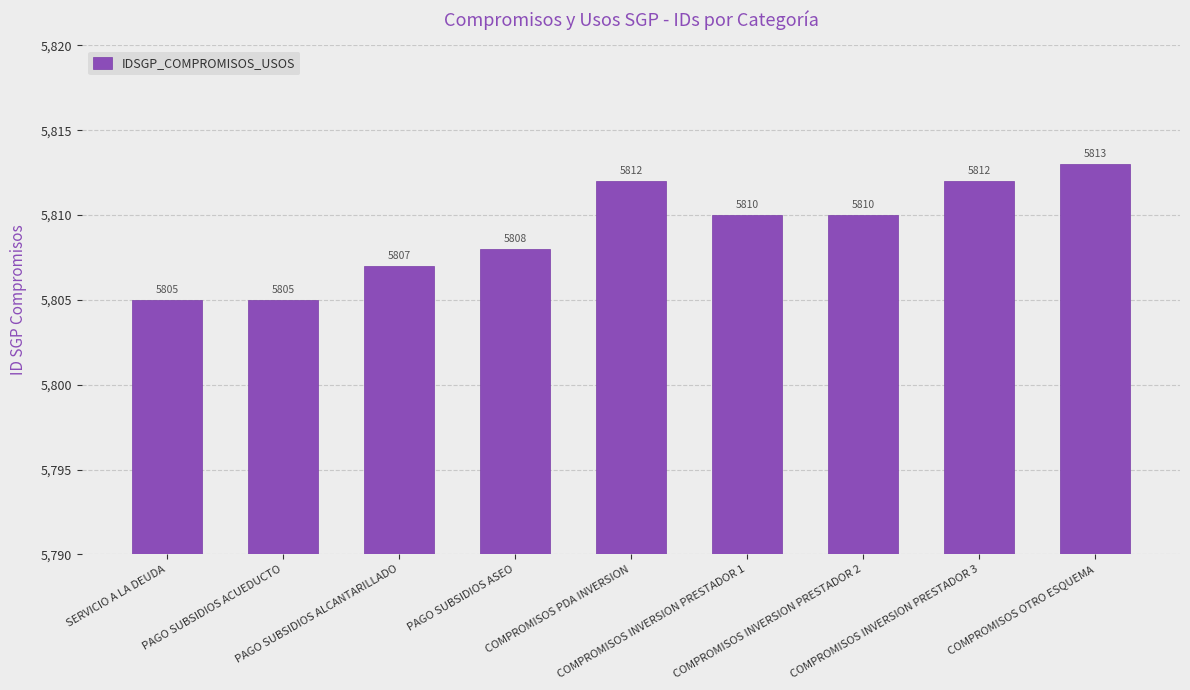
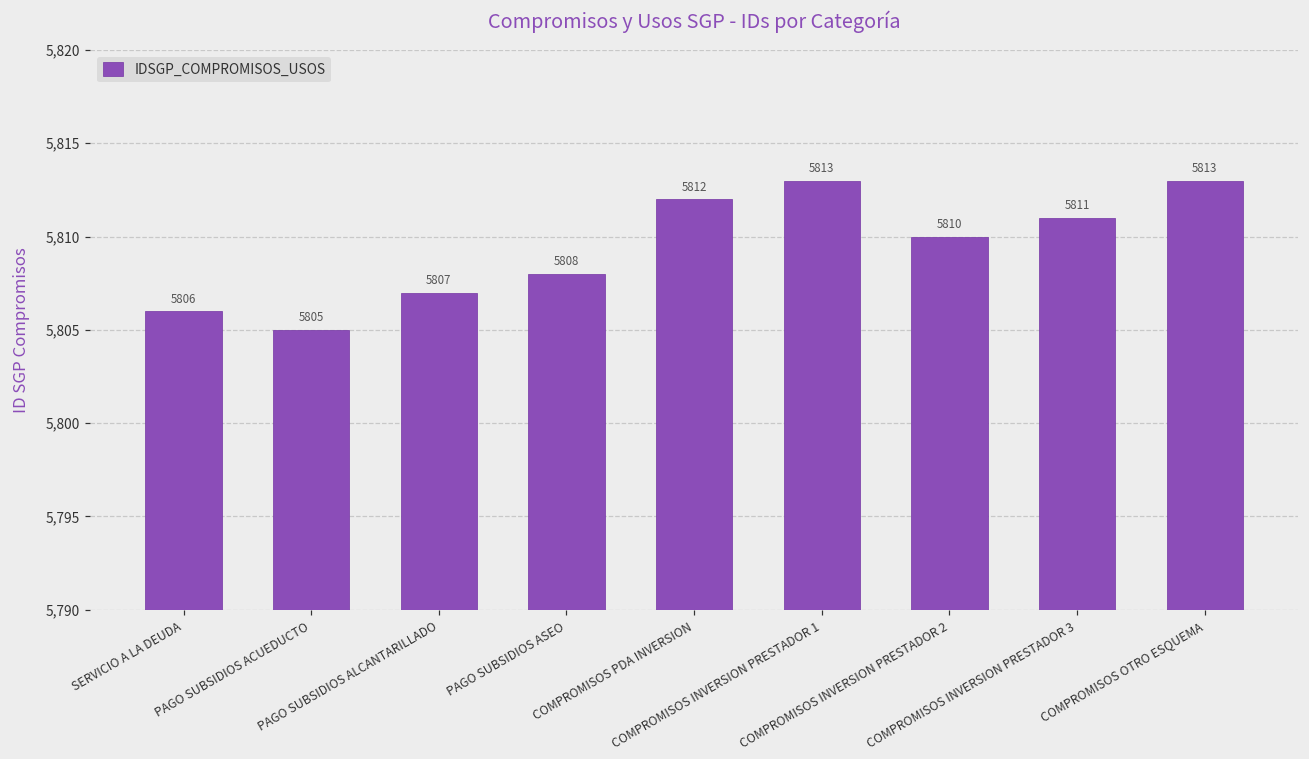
SERVICIO A LA DEUDA: 5805 -> 5806
COMPROMISOS INVERSION PRESTADOR 1: 5810 -> 5813
COMPROMISOS INVERSION PRESTADOR 3: 5812 -> 5811
